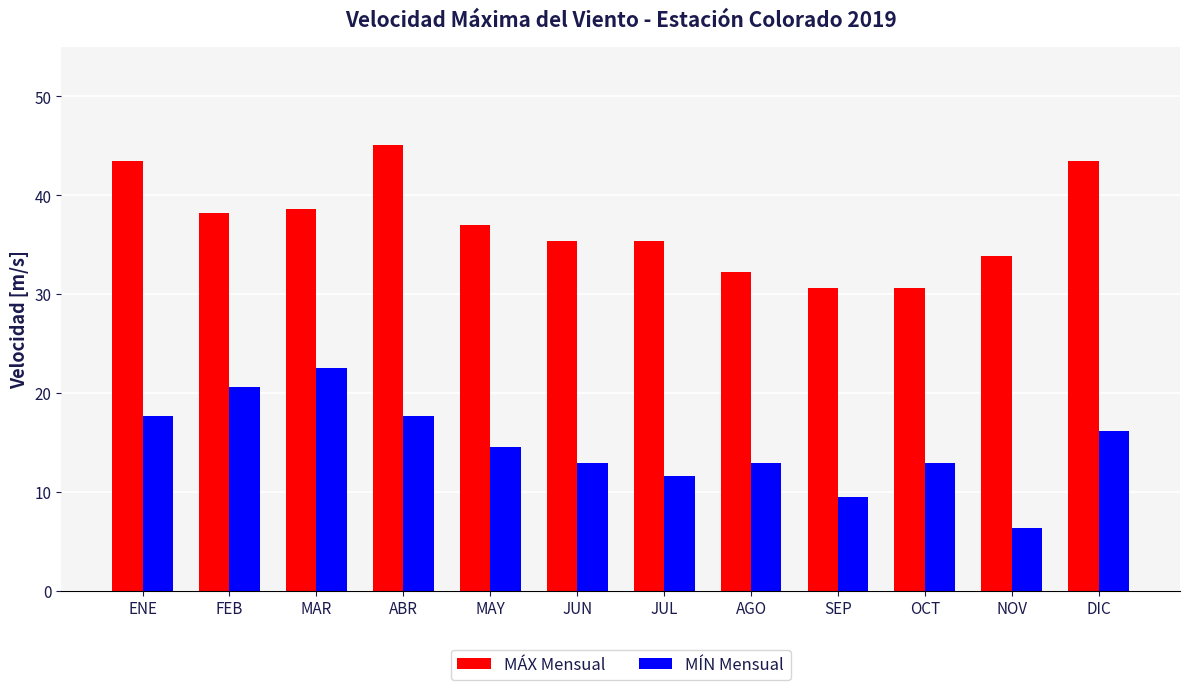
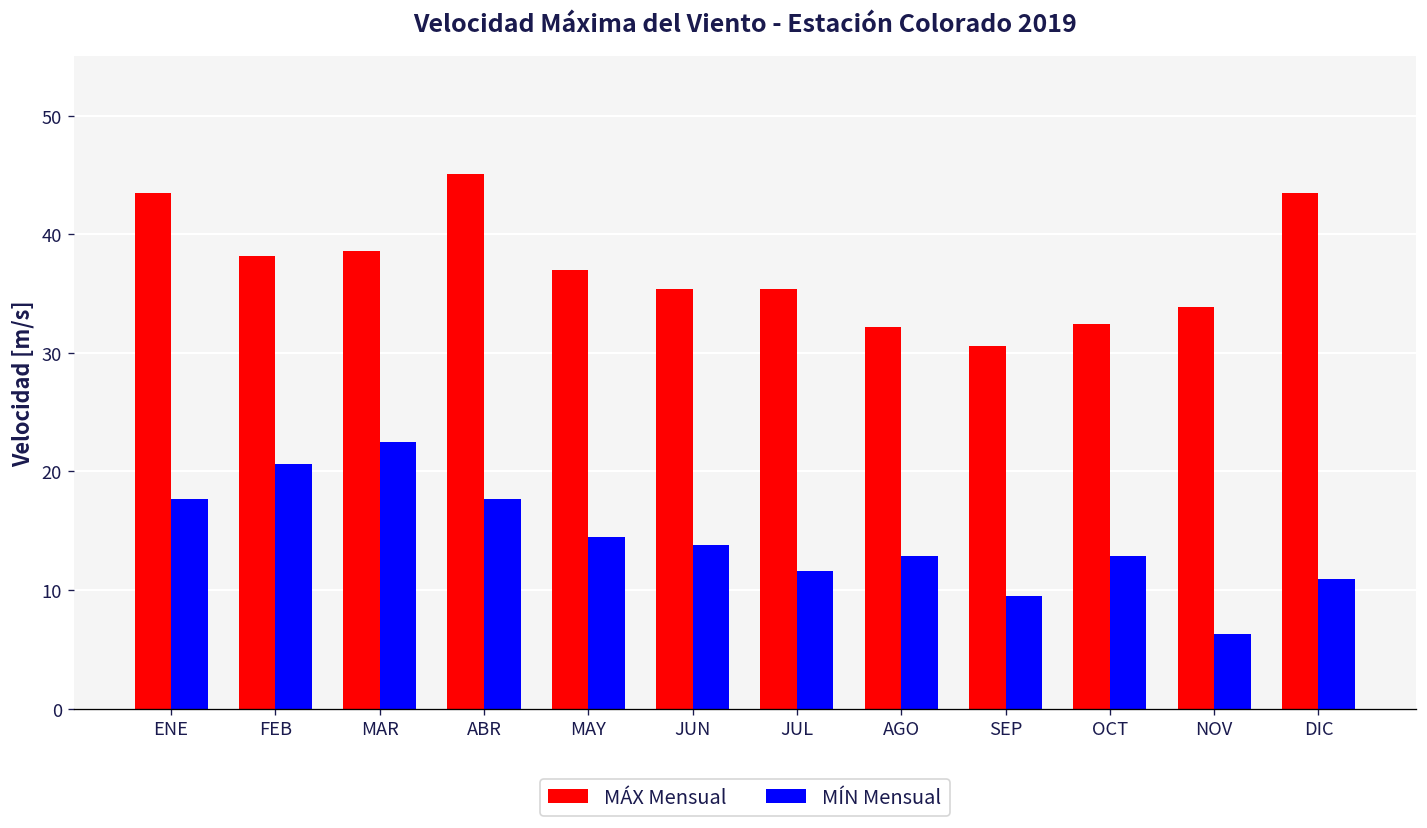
MÍN Mensual, JUN: 13 -> 14
MÁX Mensual, OCT: 31 -> 32
MÍN Mensual, DIC: 16 -> 11
